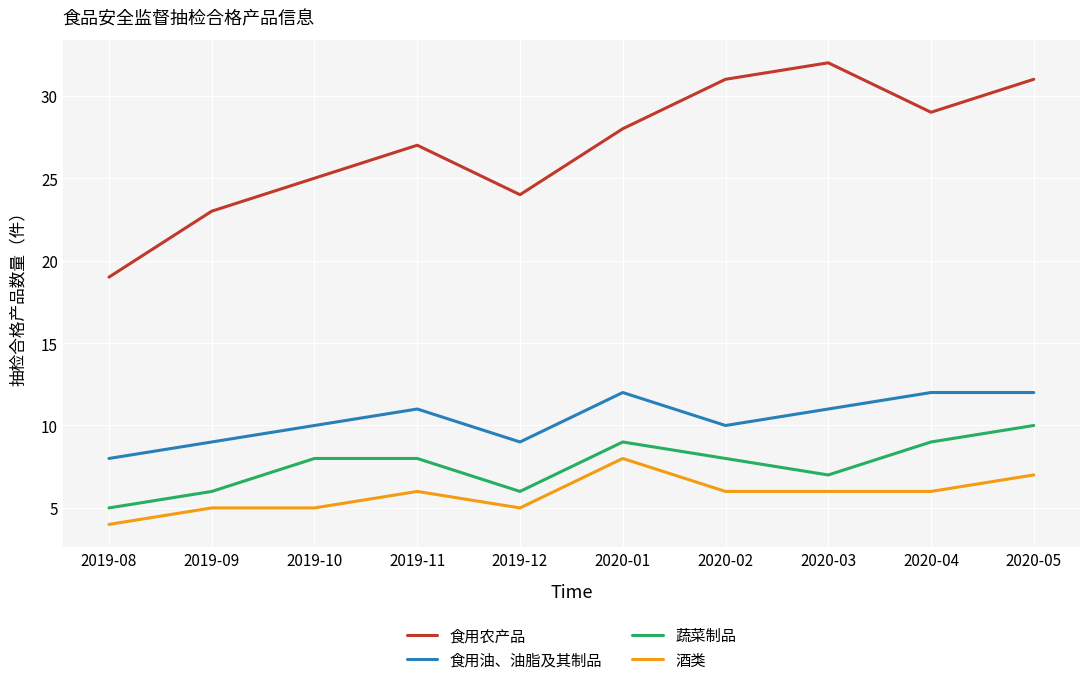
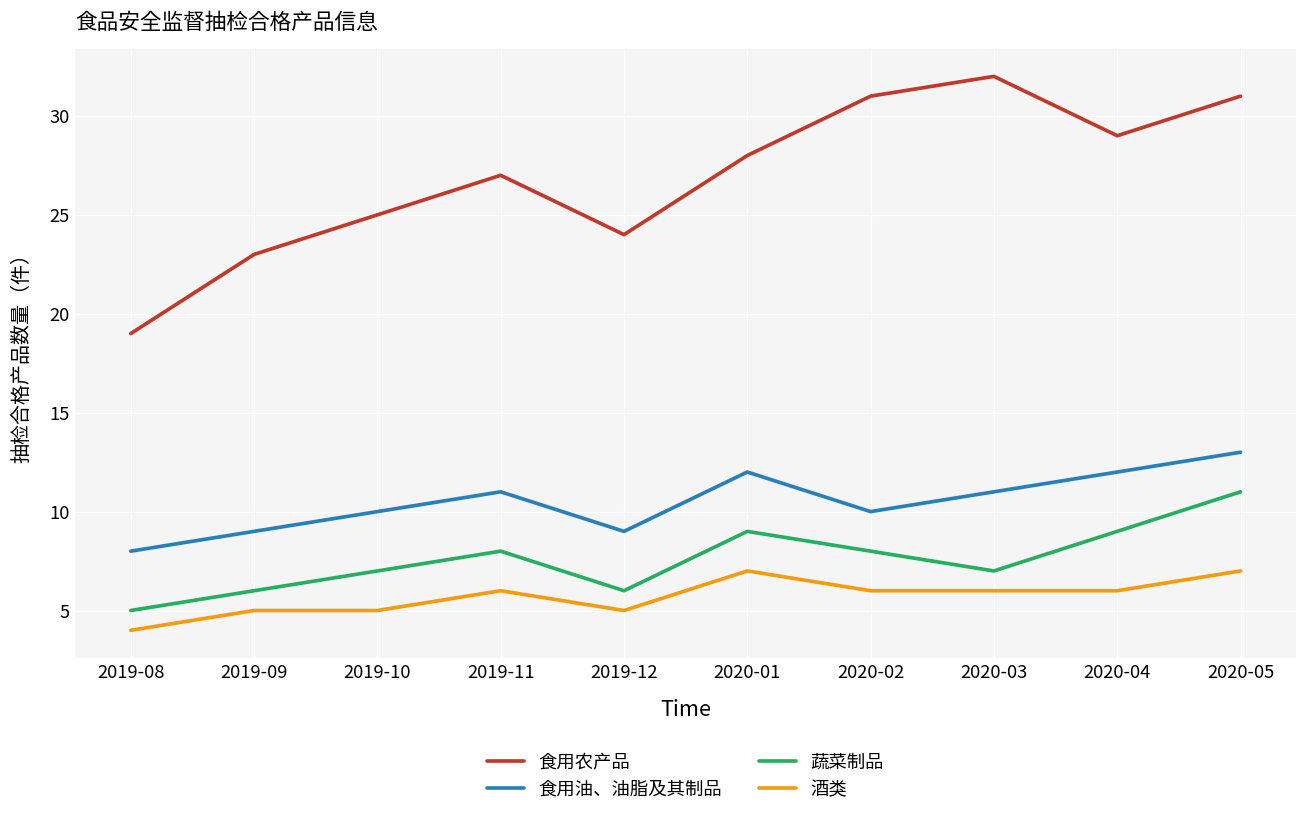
蔬菜制品, 2019-10: 8 -> 7
酒类, 2020-01: 8 -> 7
食用油、油脂及其制品, 2020-05: 12 -> 13
蔬菜制品, 2020-05: 10 -> 11
